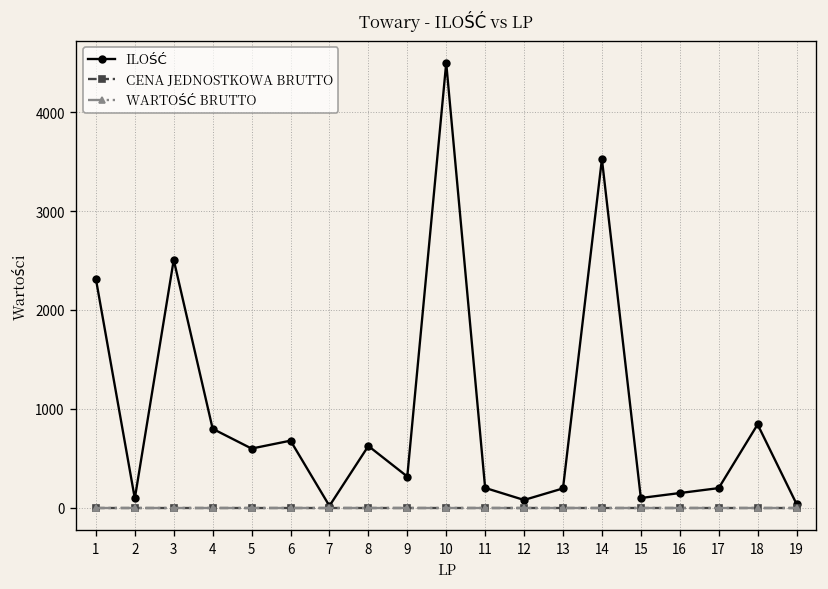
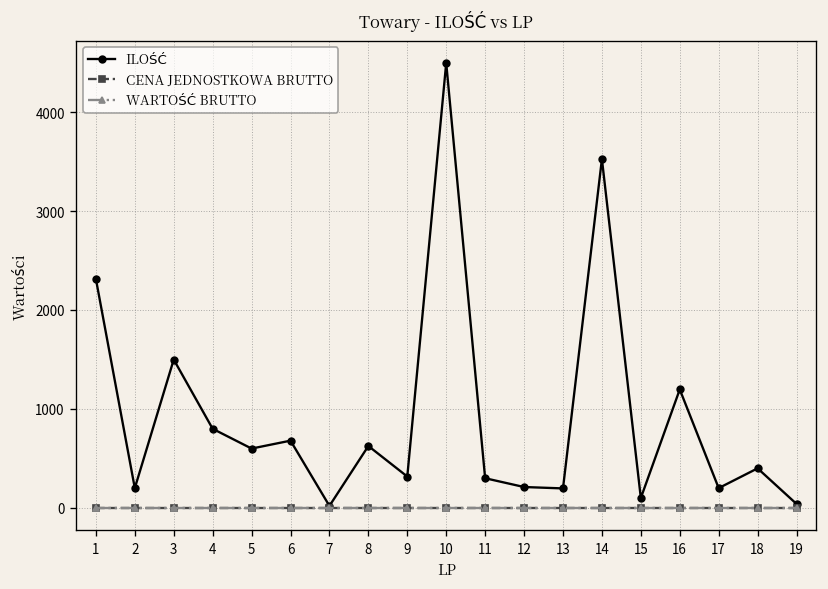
ILOŚĆ, 2: 100 -> 200
ILOŚĆ, 3: 2500 -> 1500
ILOŚĆ, 11: 200 -> 300
ILOŚĆ, 12: 100 -> 200
ILOŚĆ, 16: 200 -> 1200
ILOŚĆ, 18: 800 -> 400
